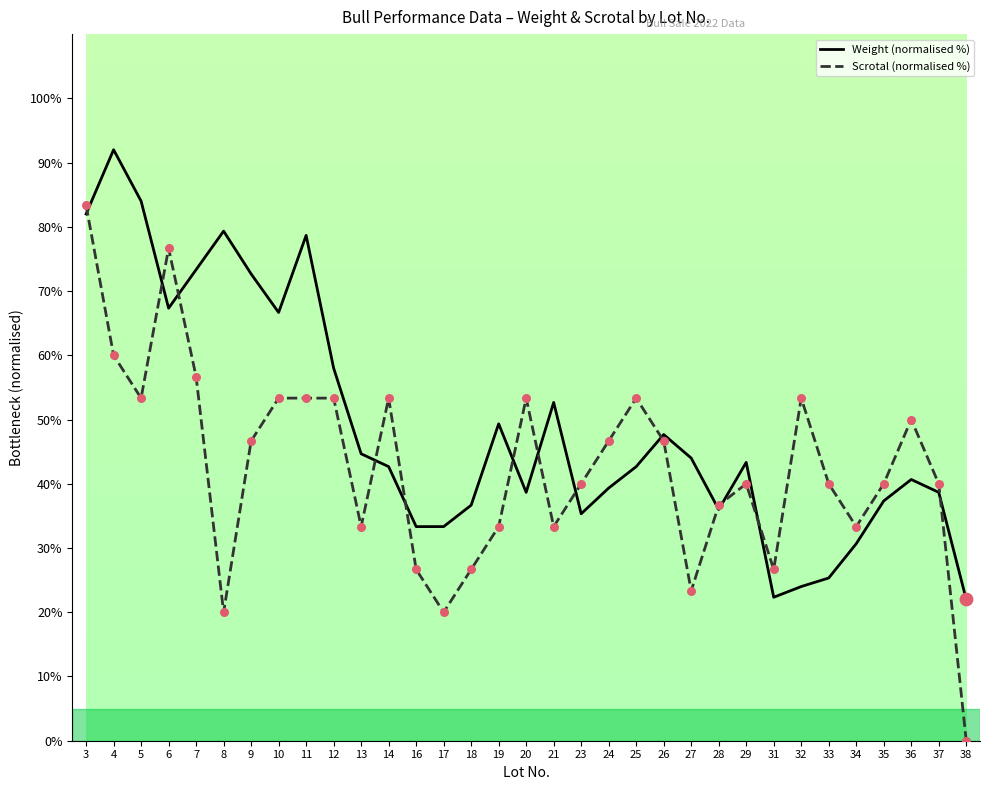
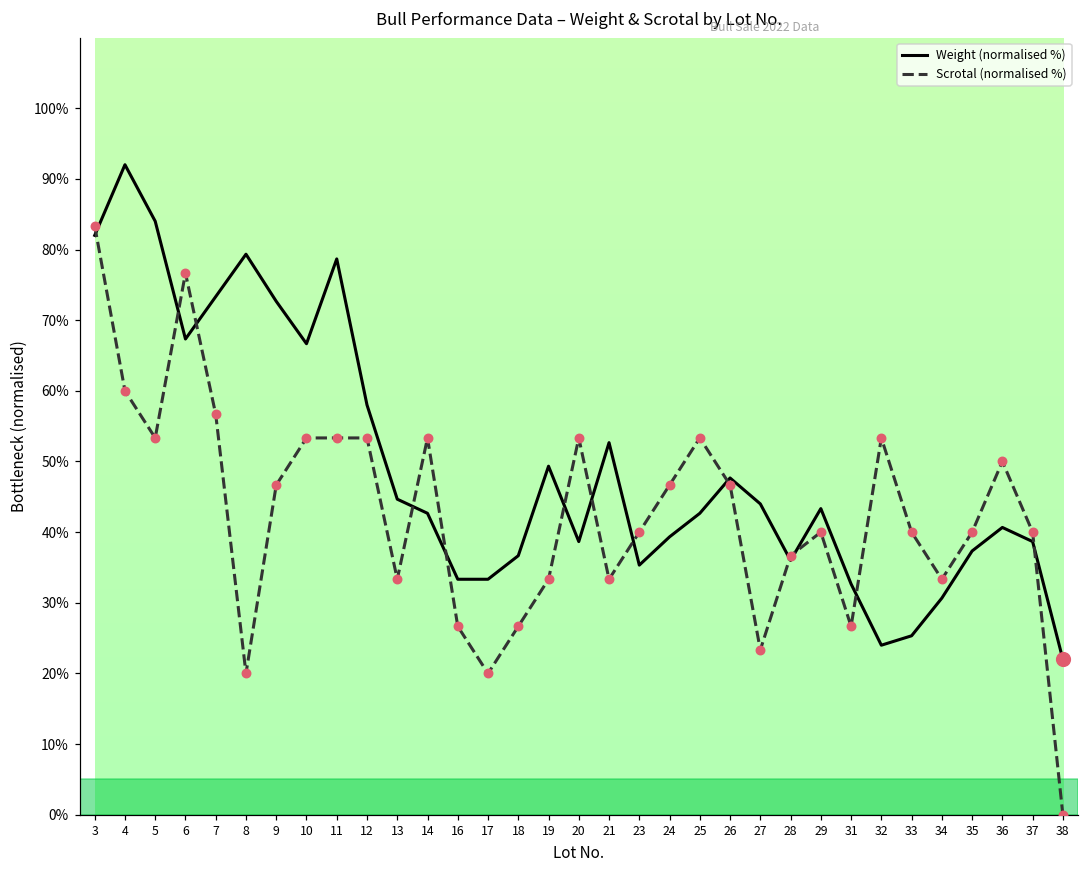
Weight (normalised %), 31: 22% -> 33%
